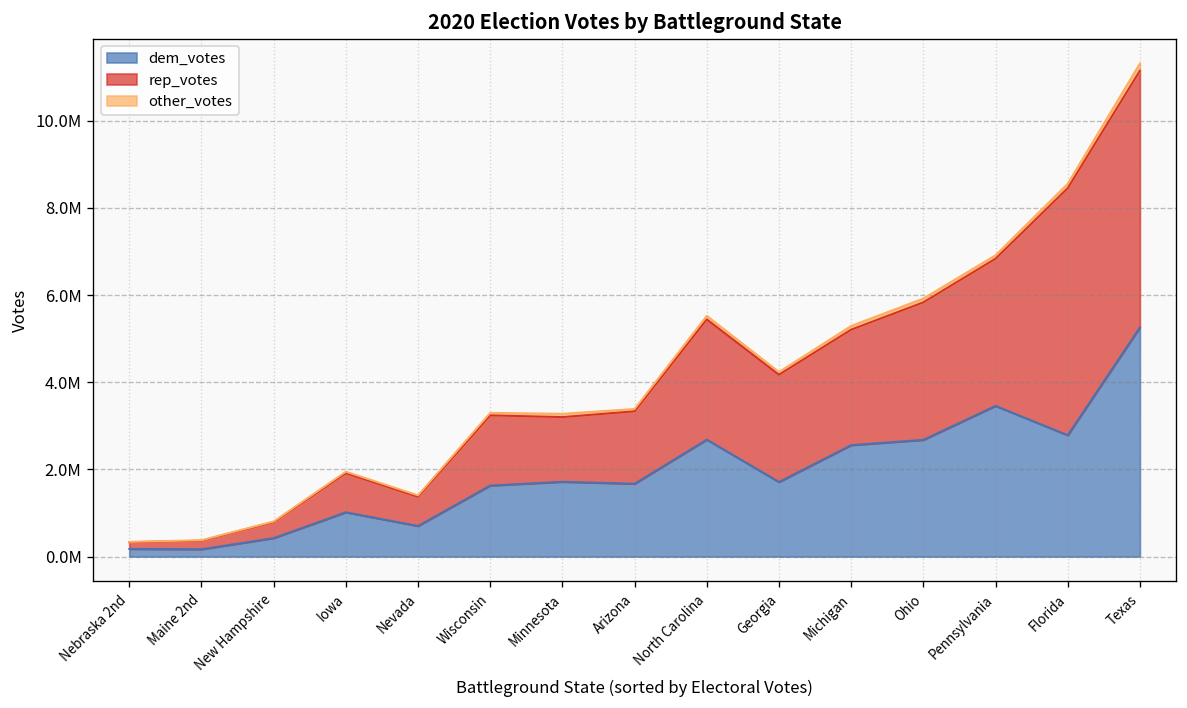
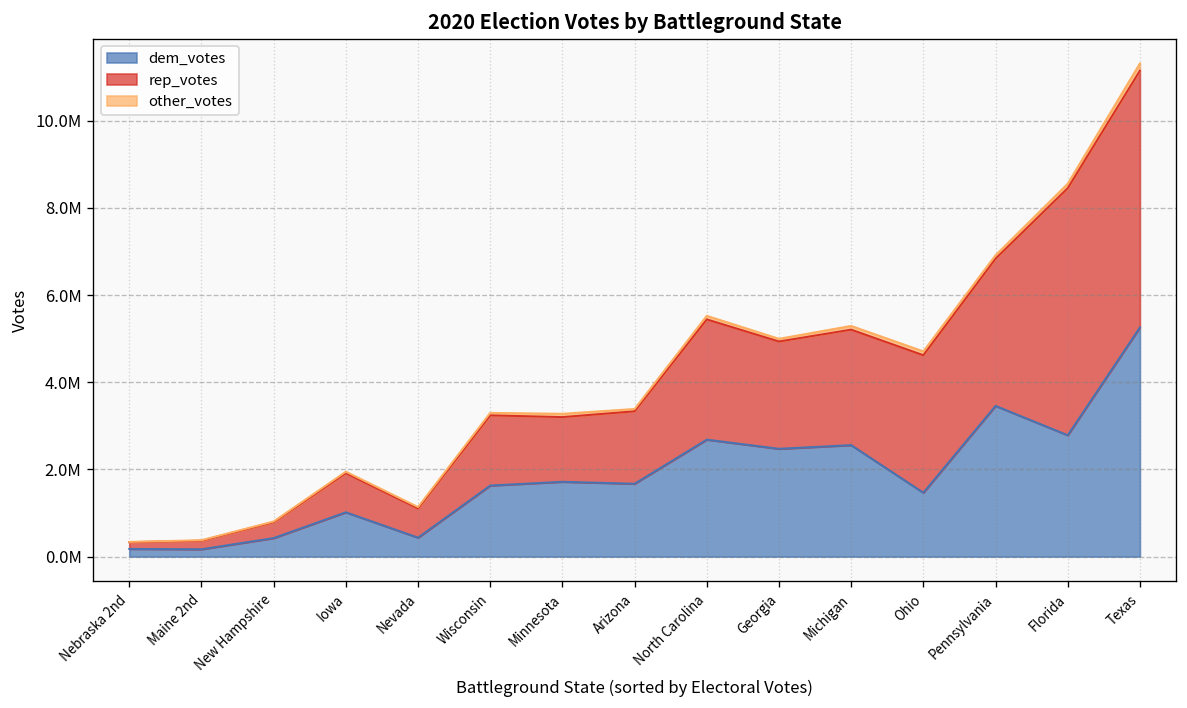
dem_votes, Nevada: 700000 -> 400000
dem_votes, Georgia: 1700000 -> 2500000
dem_votes, Ohio: 2700000 -> 1500000
